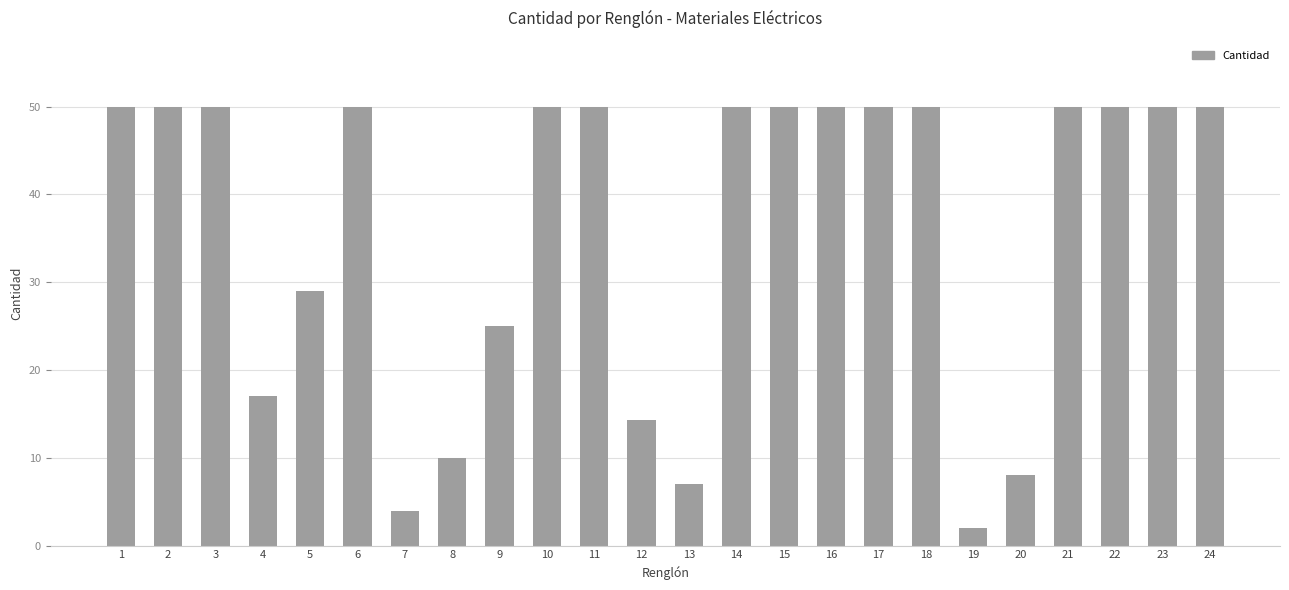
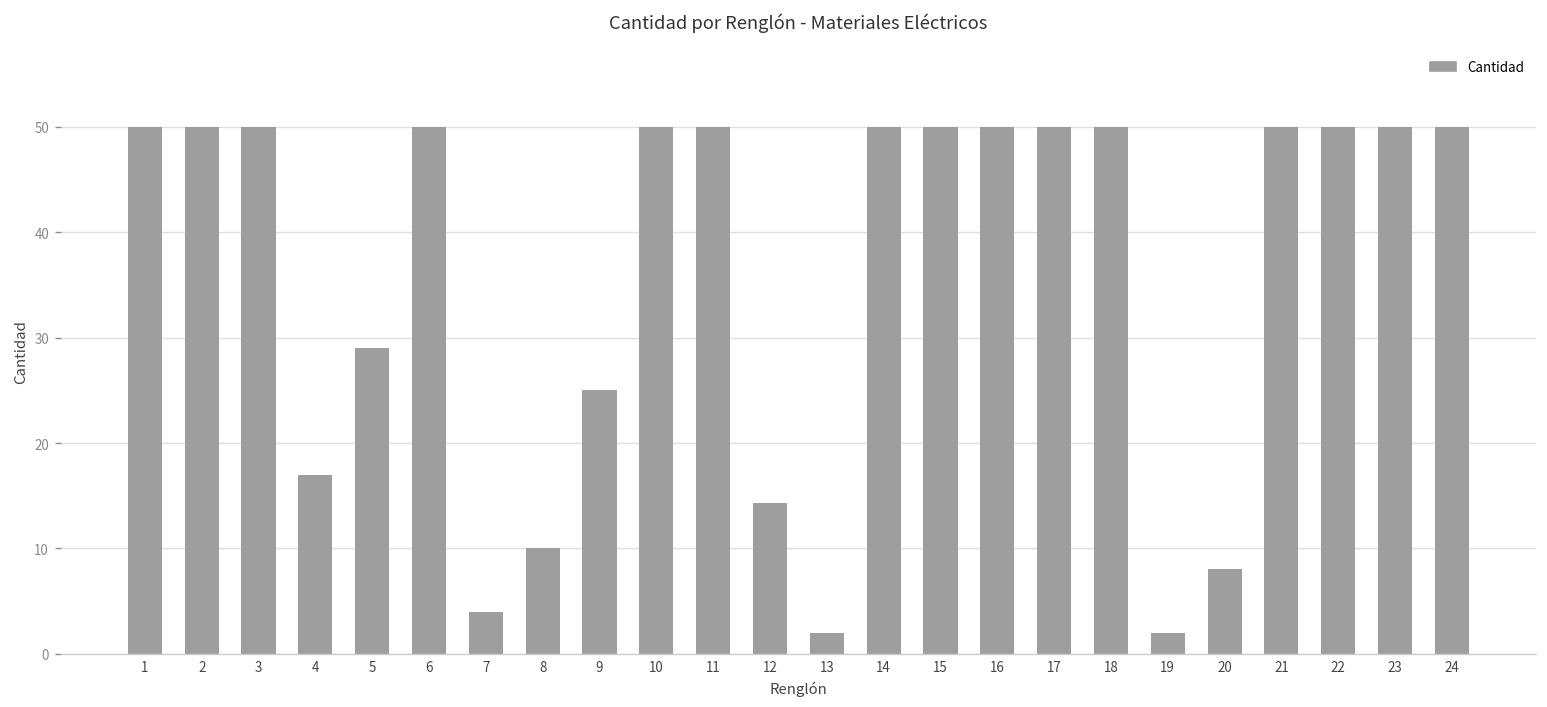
13: 7 -> 2
